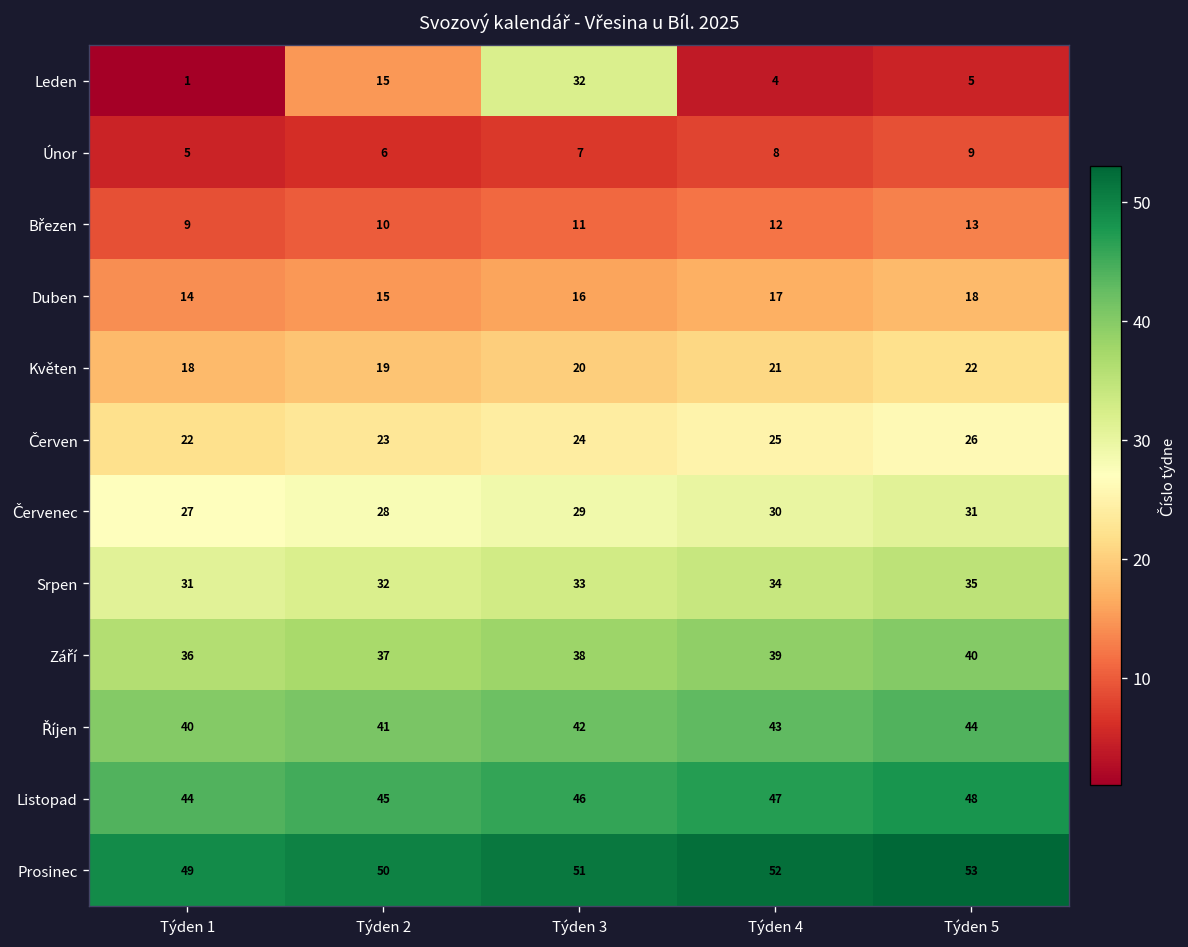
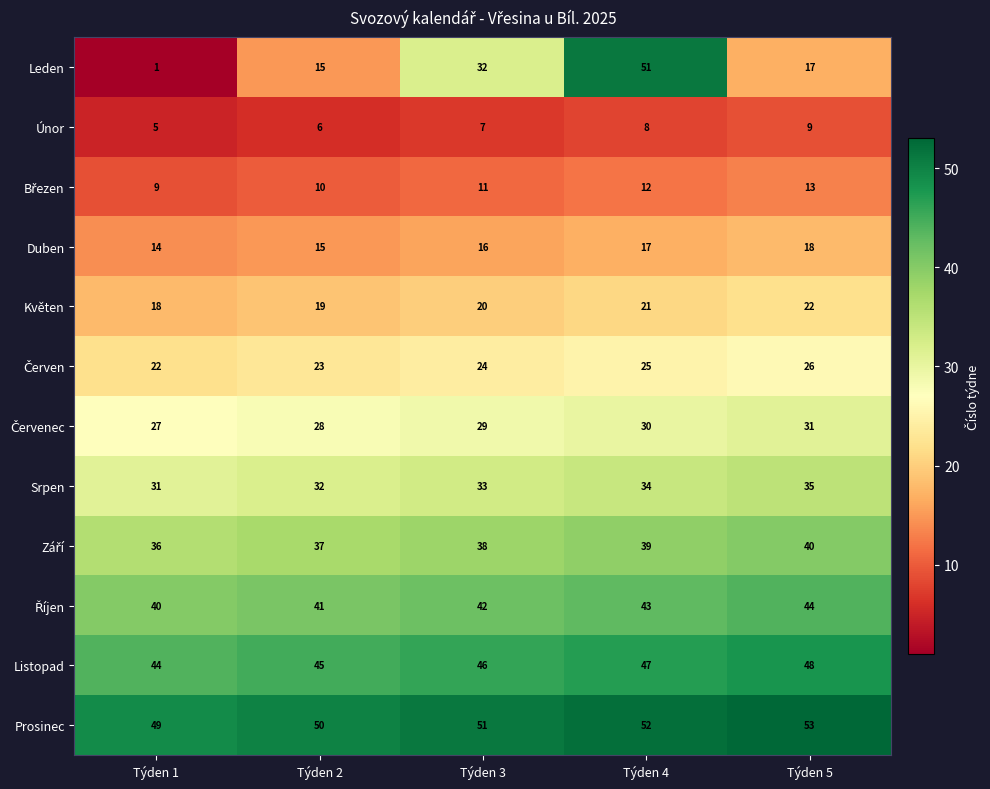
Leden, Týden 4: 4 -> 51
Leden, Týden 5: 5 -> 17
